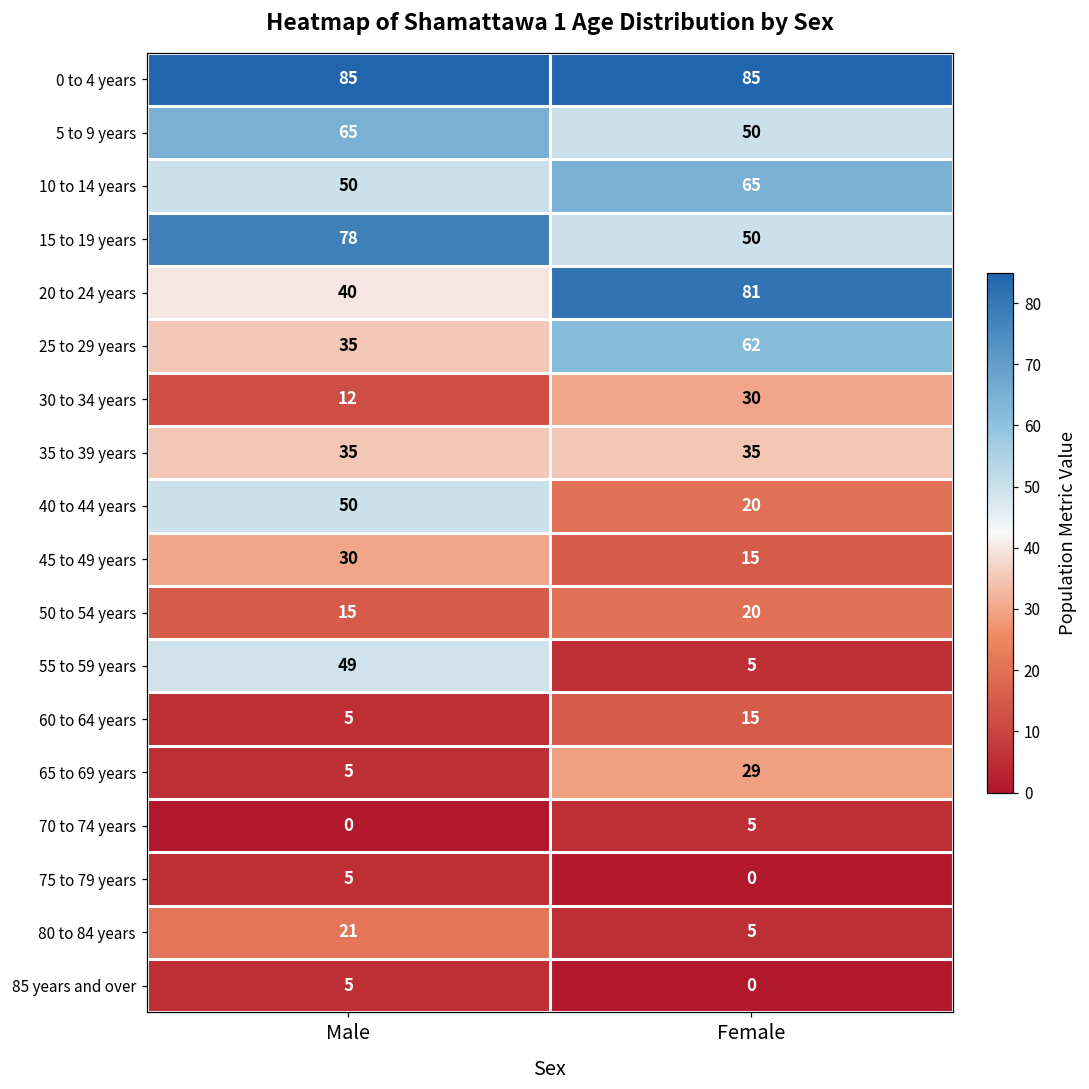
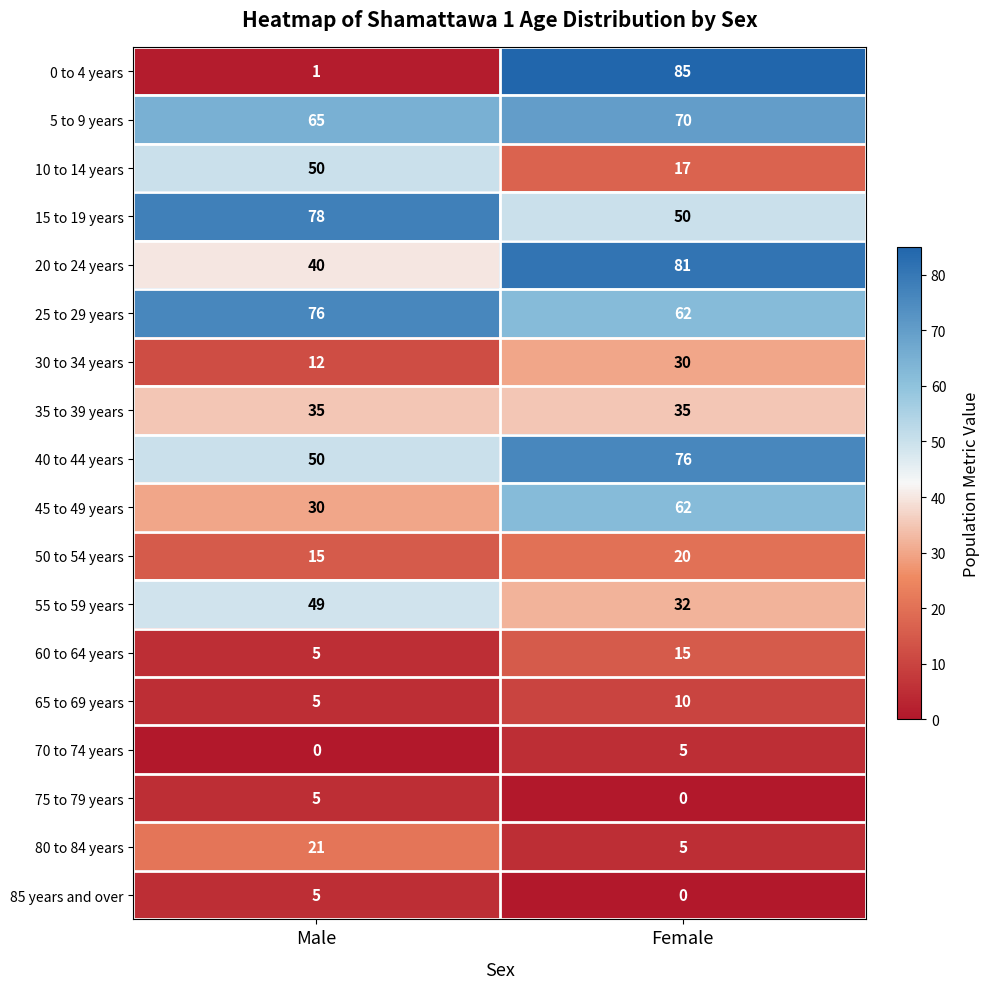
0 to 4 years, Male: 85 -> 1
5 to 9 years, Female: 50 -> 70
10 to 14 years, Female: 65 -> 17
25 to 29 years, Male: 35 -> 76
40 to 44 years, Female: 20 -> 76
45 to 49 years, Female: 15 -> 62
55 to 59 years, Female: 5 -> 32
65 to 69 years, Female: 29 -> 10
